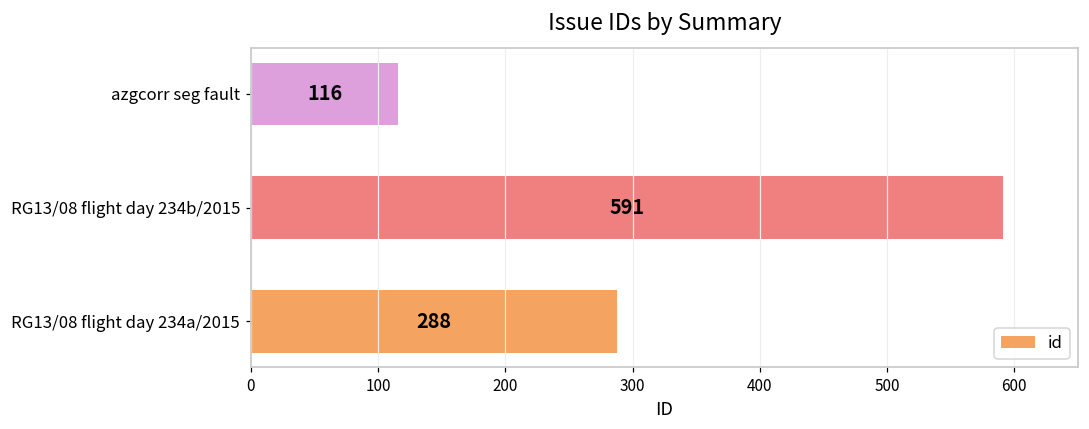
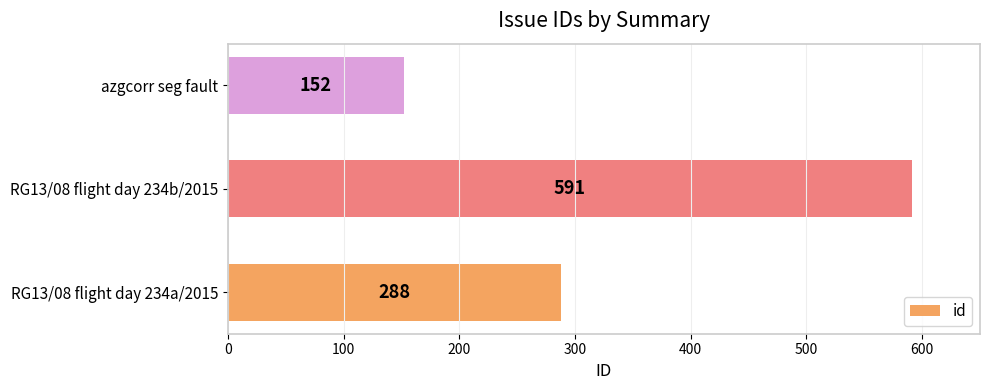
azgcorr seg fault: 116 -> 152
